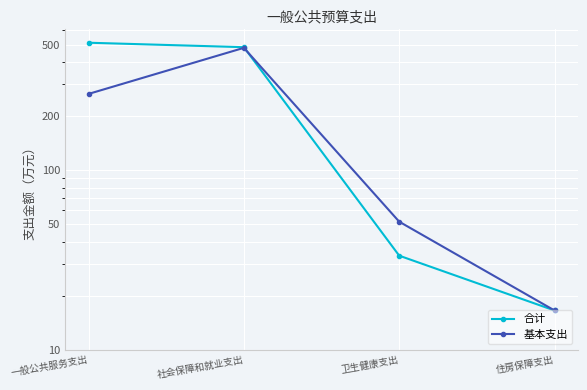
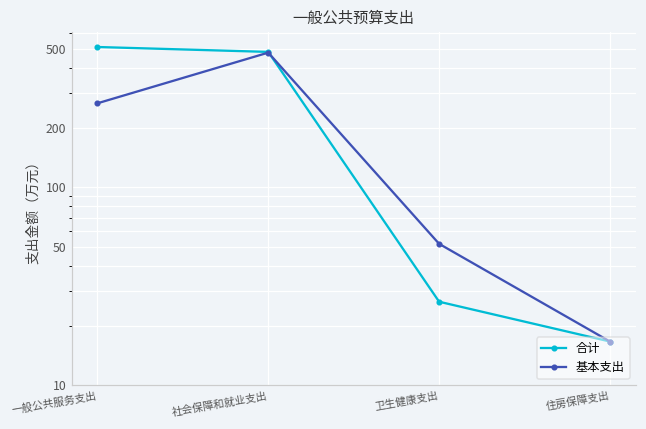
合计, 卫生健康支出: 33 -> 26
